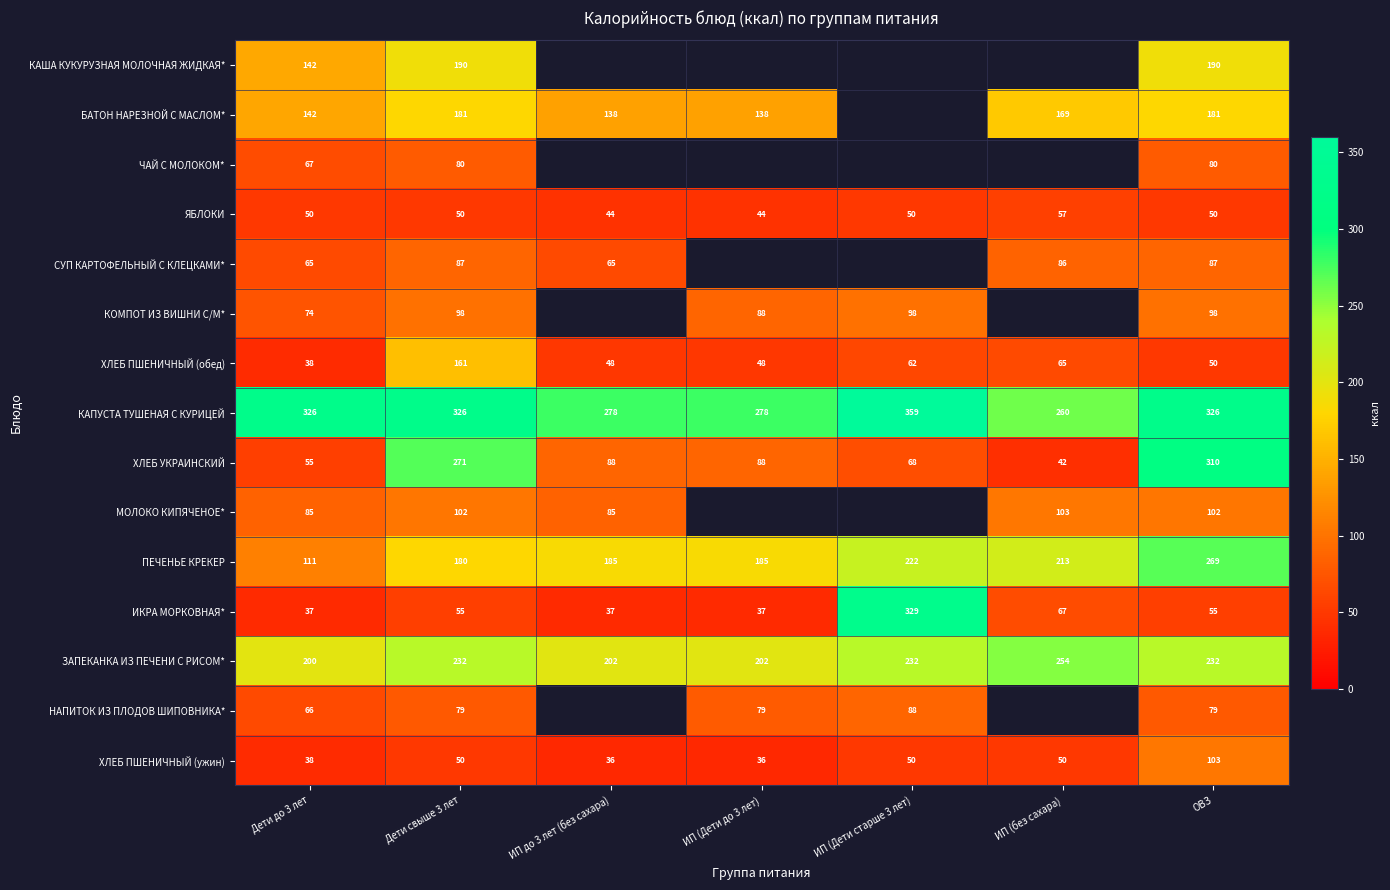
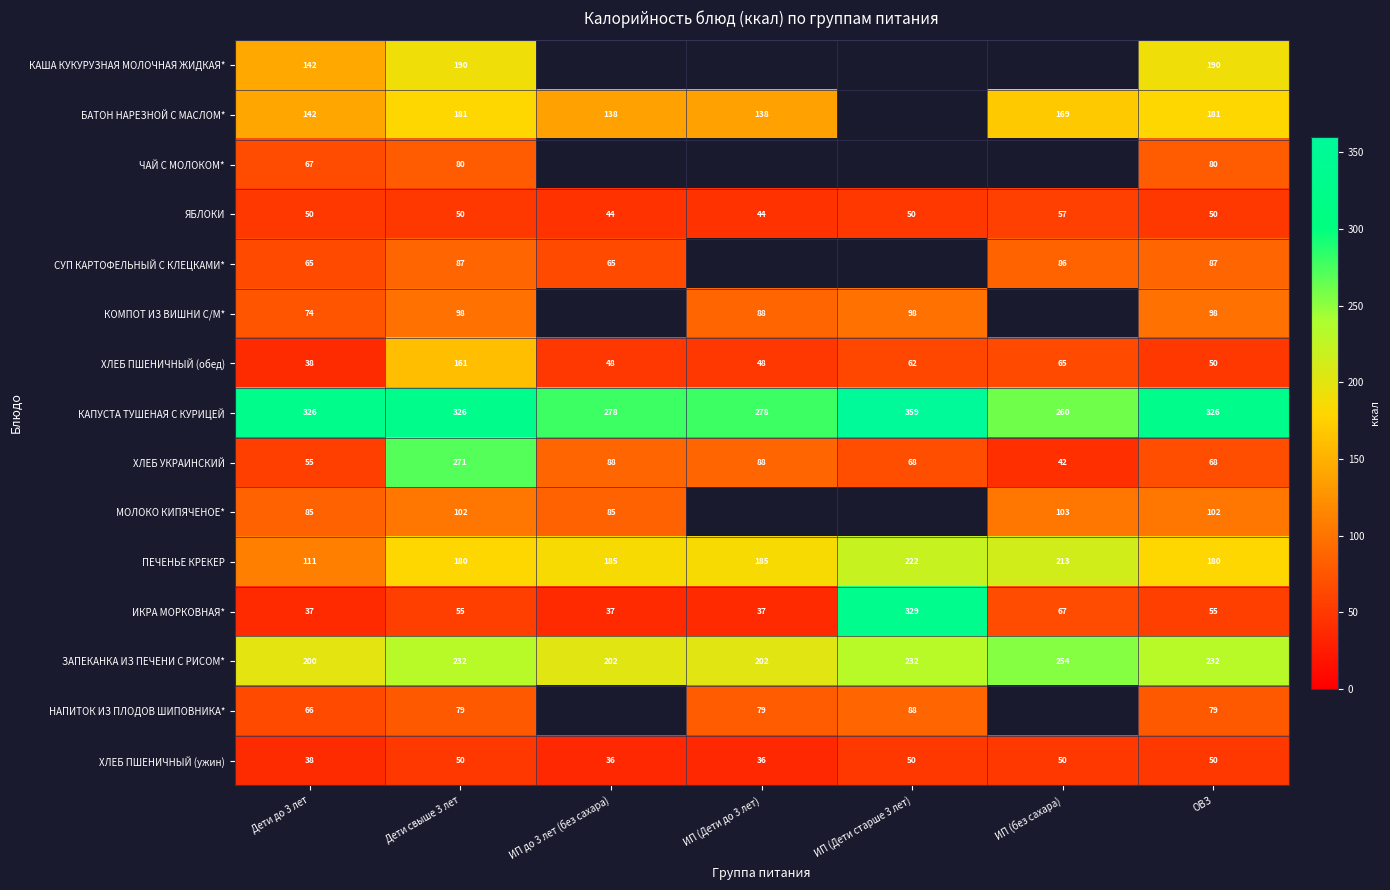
ХЛЕБ УКРАИНСКИЙ, ОВЗ: 310 -> 68
ПЕЧЕНЬЕ КРЕКЕР, ОВЗ: 269 -> 180
ХЛЕБ ПШЕНИЧНЫЙ (ужин), ОВЗ: 103 -> 50
